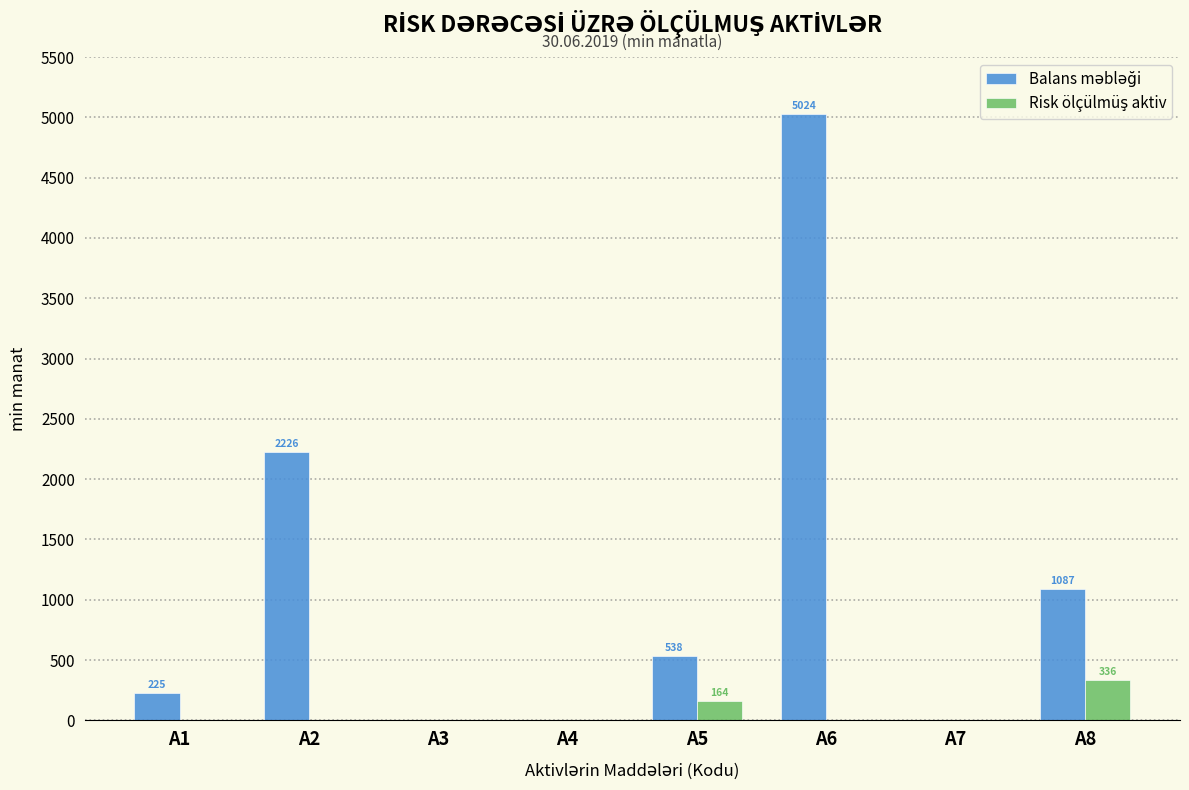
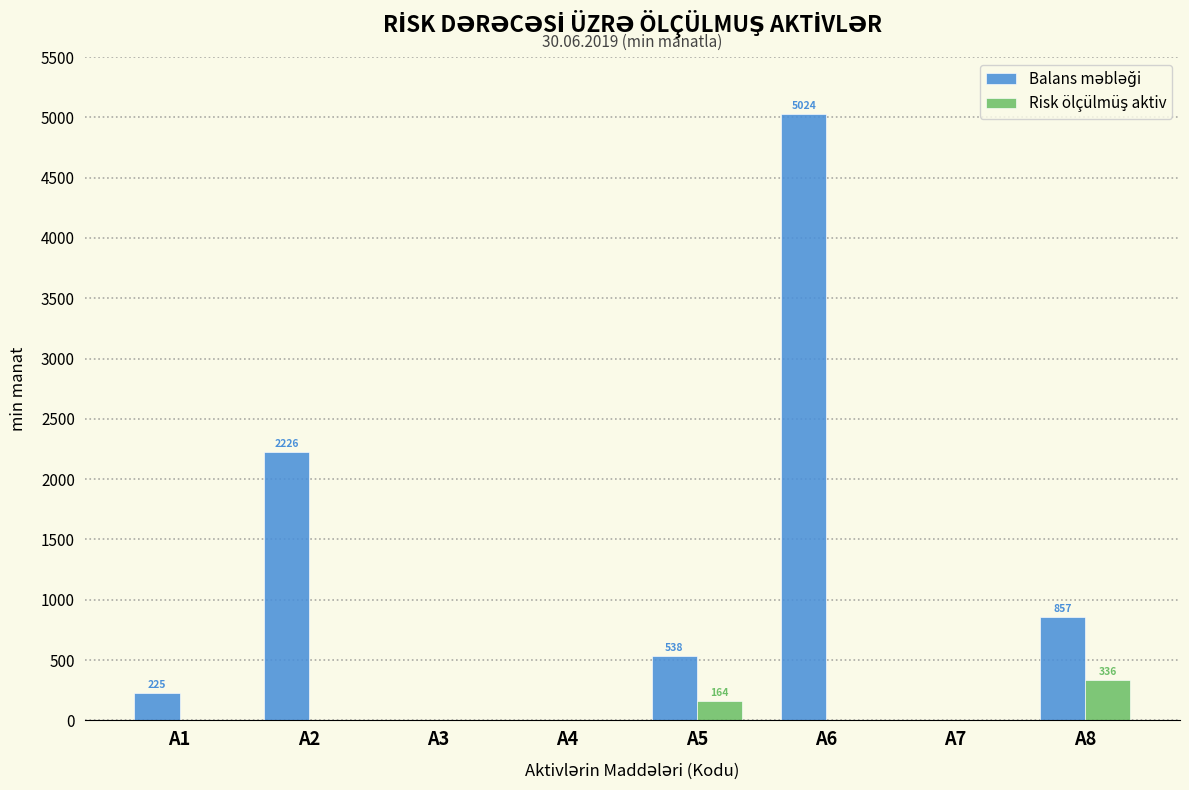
Balans məbləği, A8: 1087 -> 857
